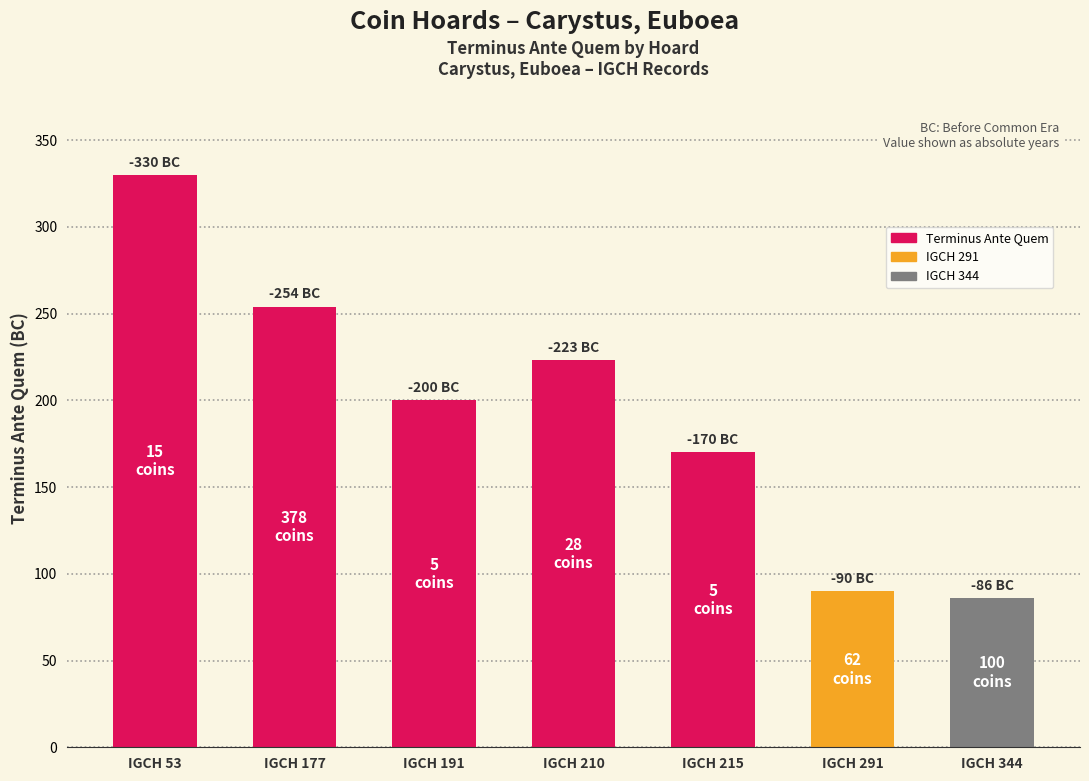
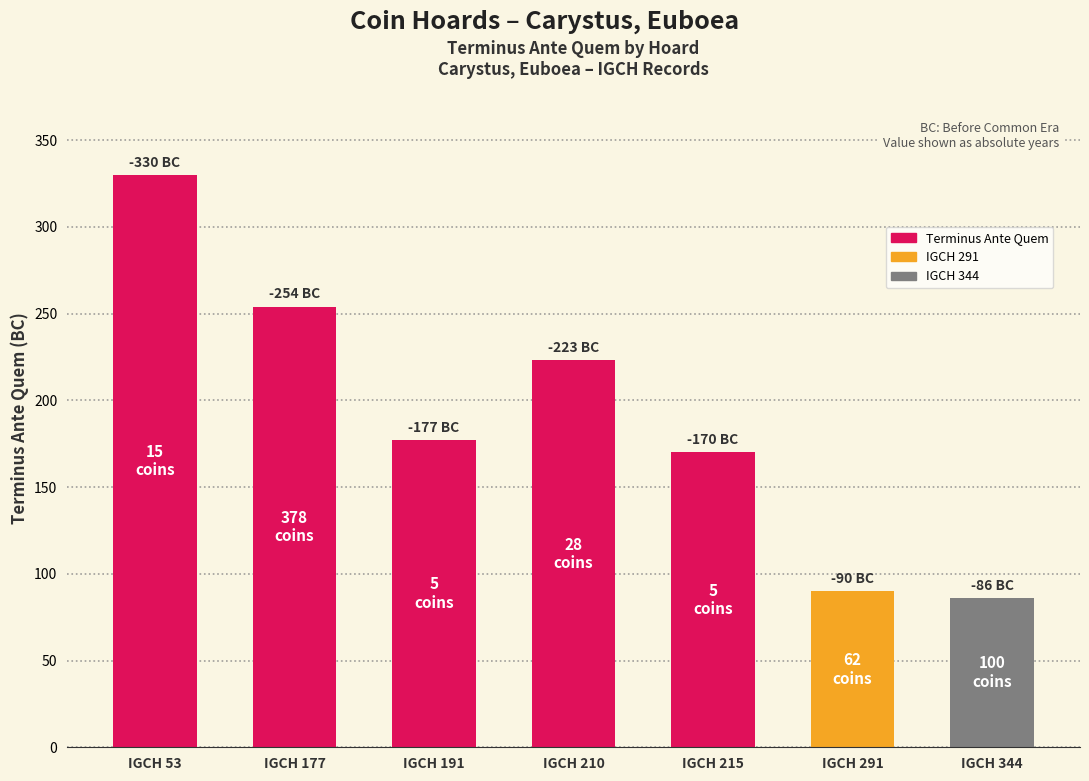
IGCH 191: -200 -> -177
